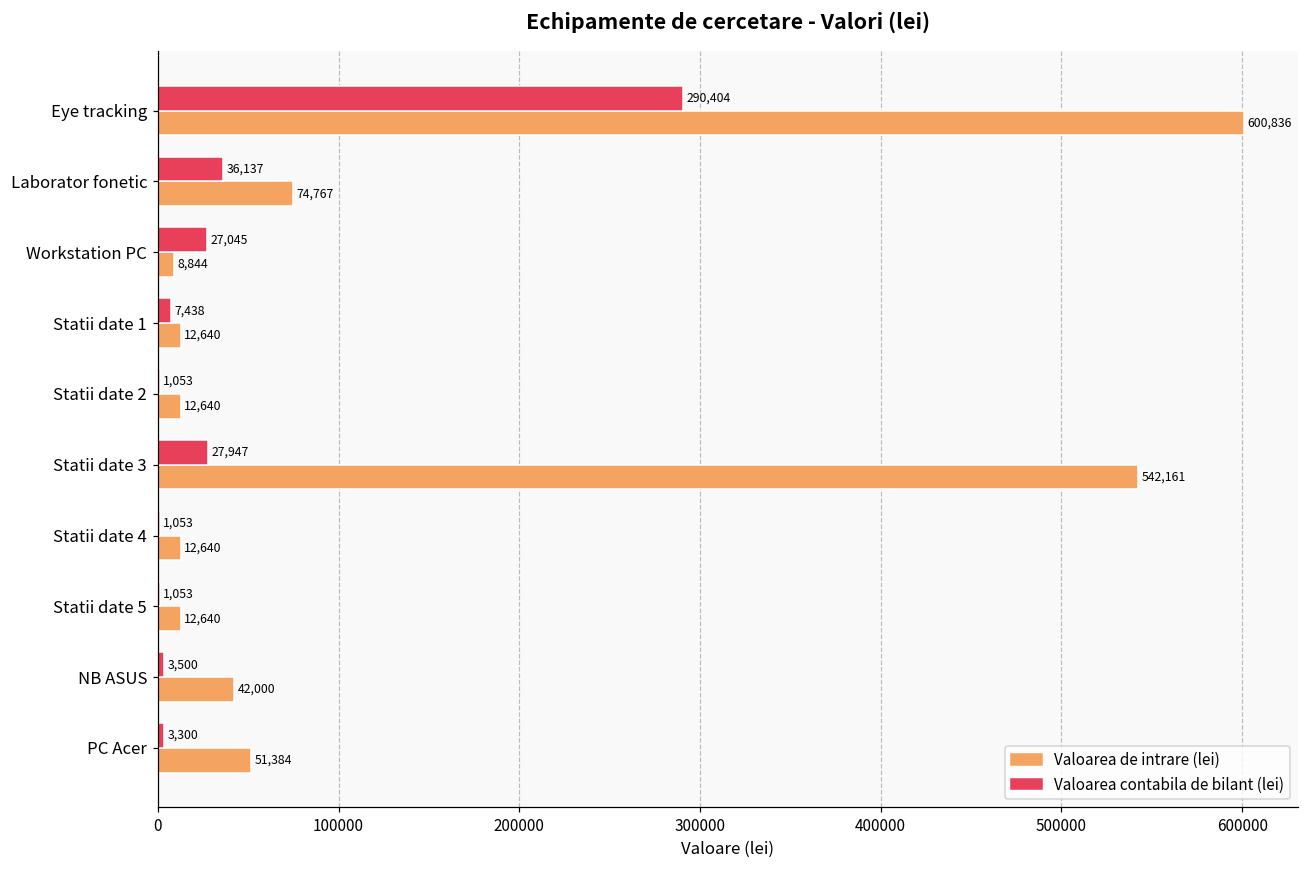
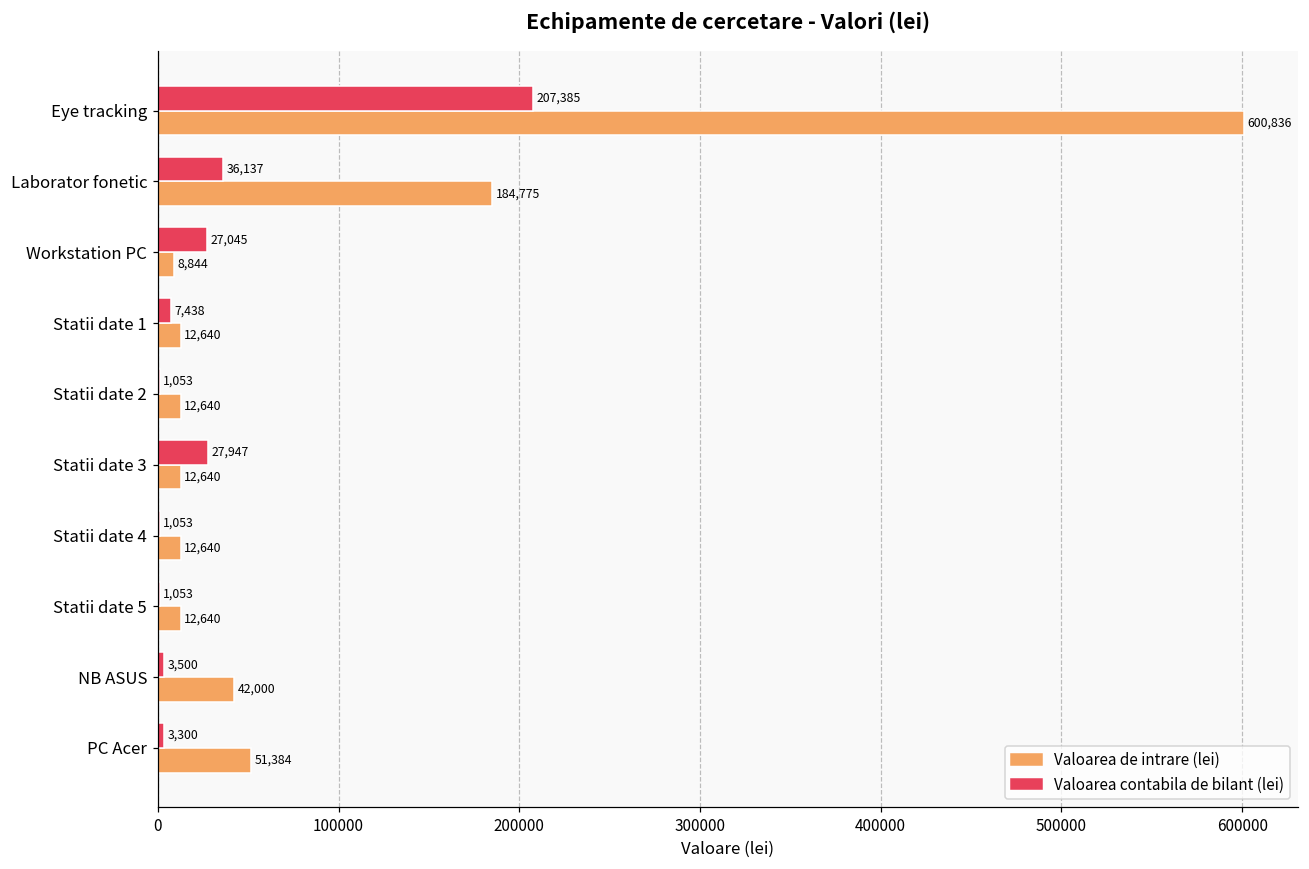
Valoarea contabila de bilant (lei), Eye tracking: 290,404 -> 207,385
Valoarea de intrare (lei), Laborator fonetic: 74,767 -> 184,775
Valoarea de intrare (lei), Statii date 3: 542,161 -> 12,640
